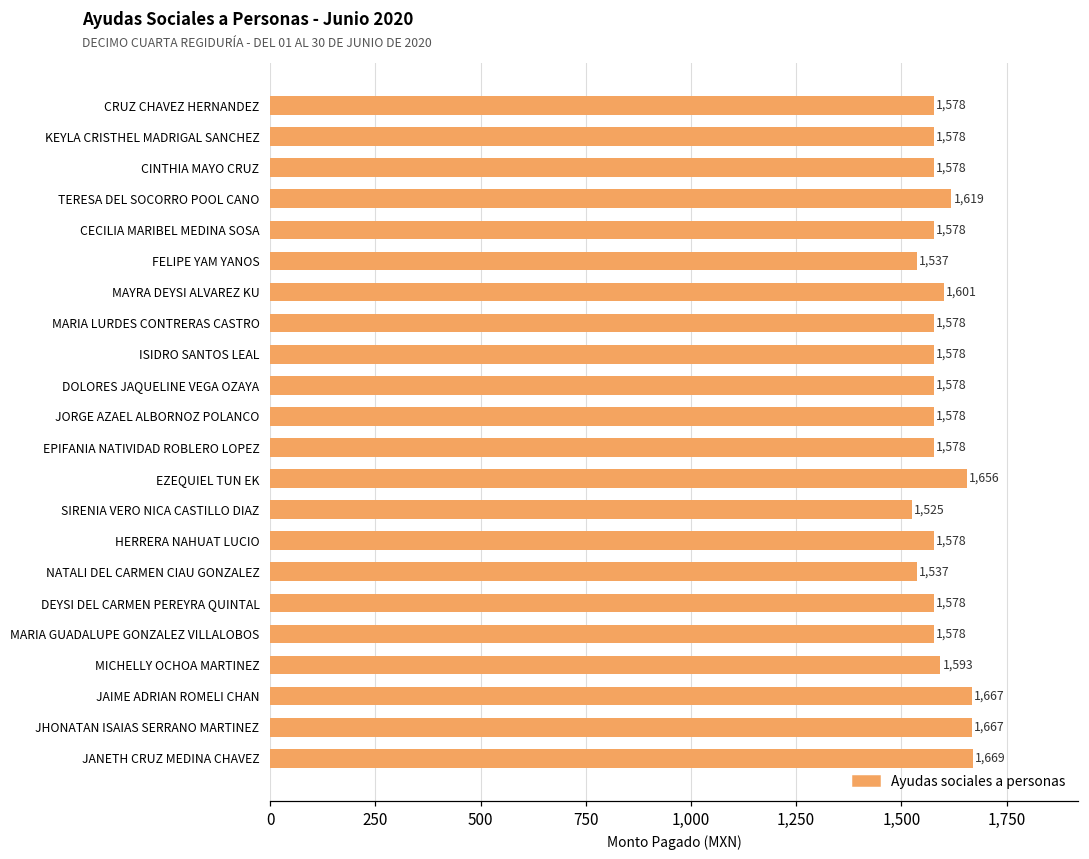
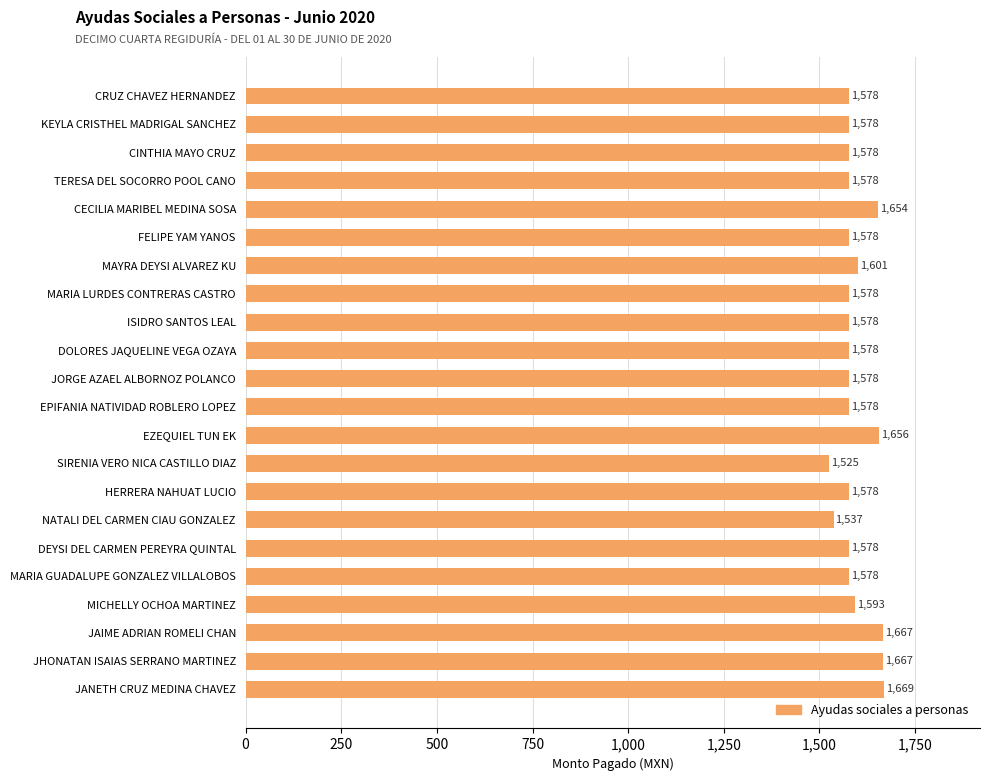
TERESA DEL SOCORRO POOL CANO: 1,619 -> 1,578
CECILIA MARIBEL MEDINA SOSA: 1,578 -> 1,654
FELIPE YAM YANOS: 1,537 -> 1,578
